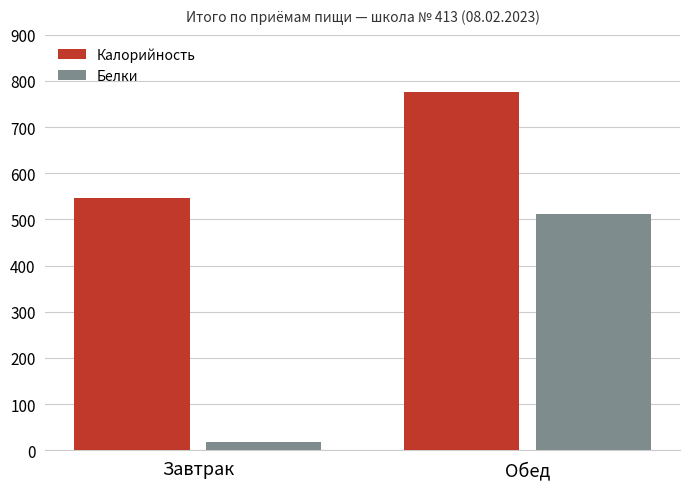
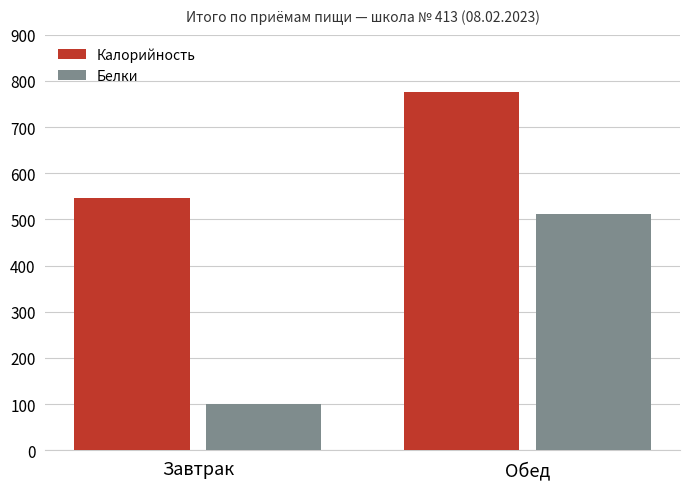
Белки, Завтрак: 20 -> 100
